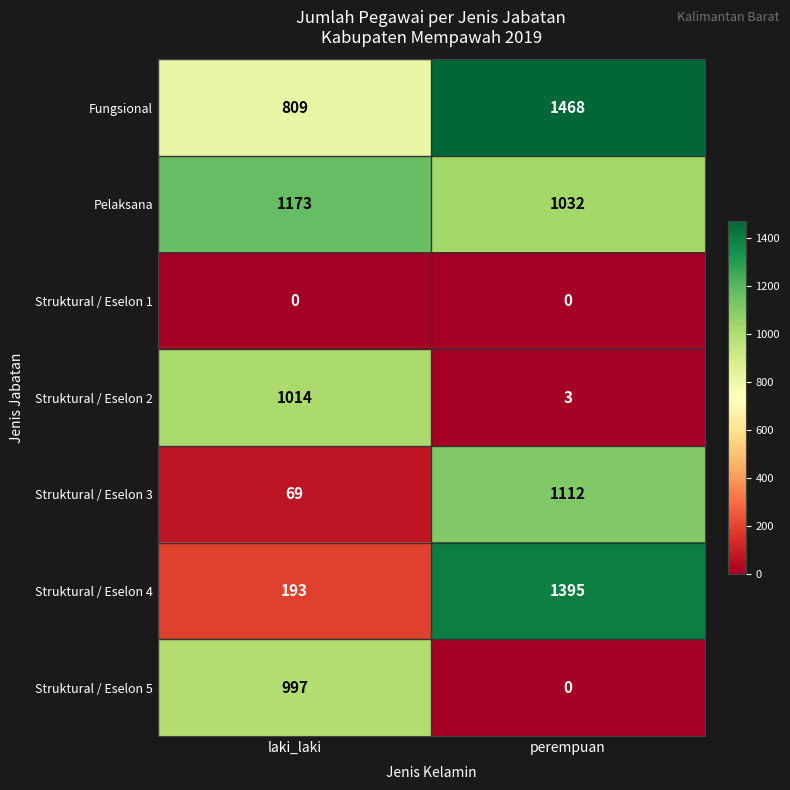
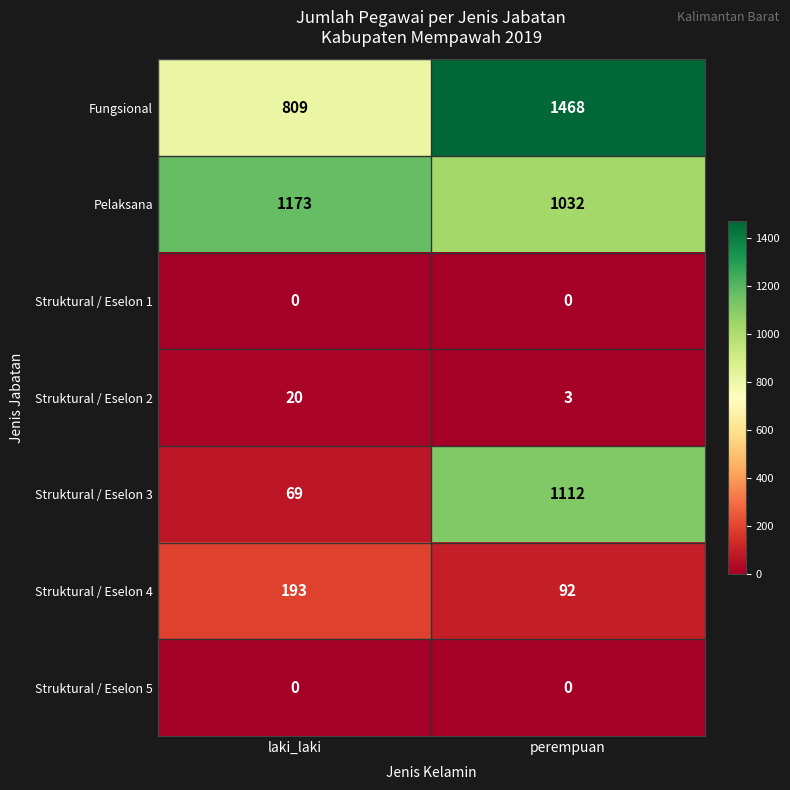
Struktural / Eselon 2, laki_laki: 1014 -> 20
Struktural / Eselon 4, perempuan: 1395 -> 92
Struktural / Eselon 5, laki_laki: 997 -> 0
